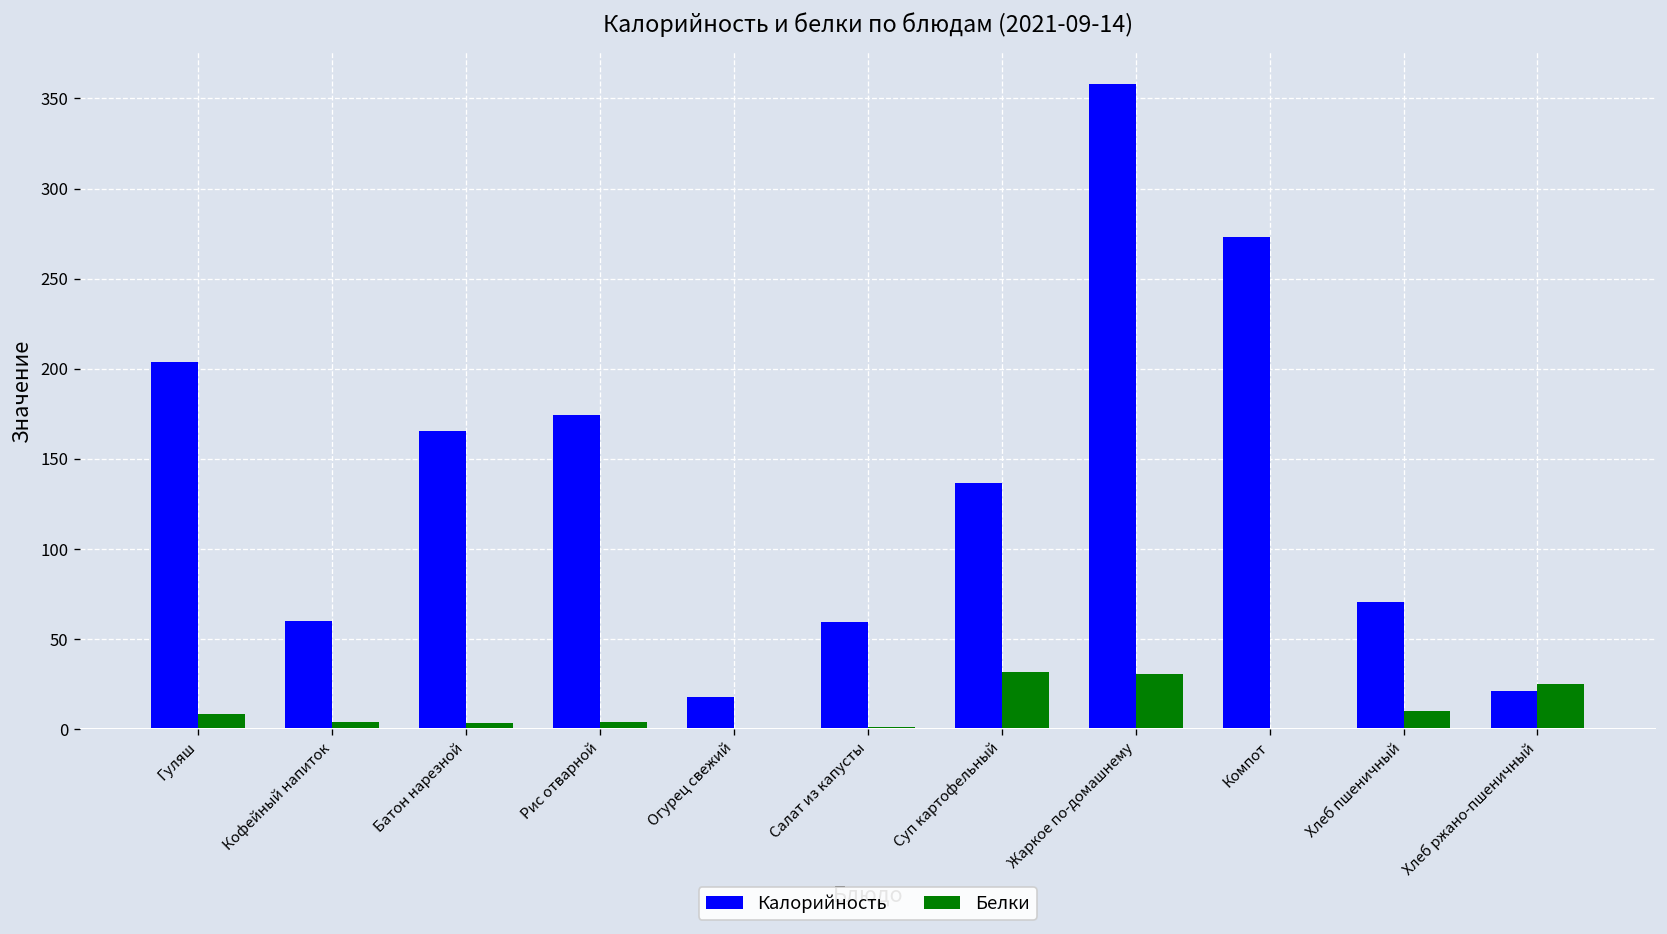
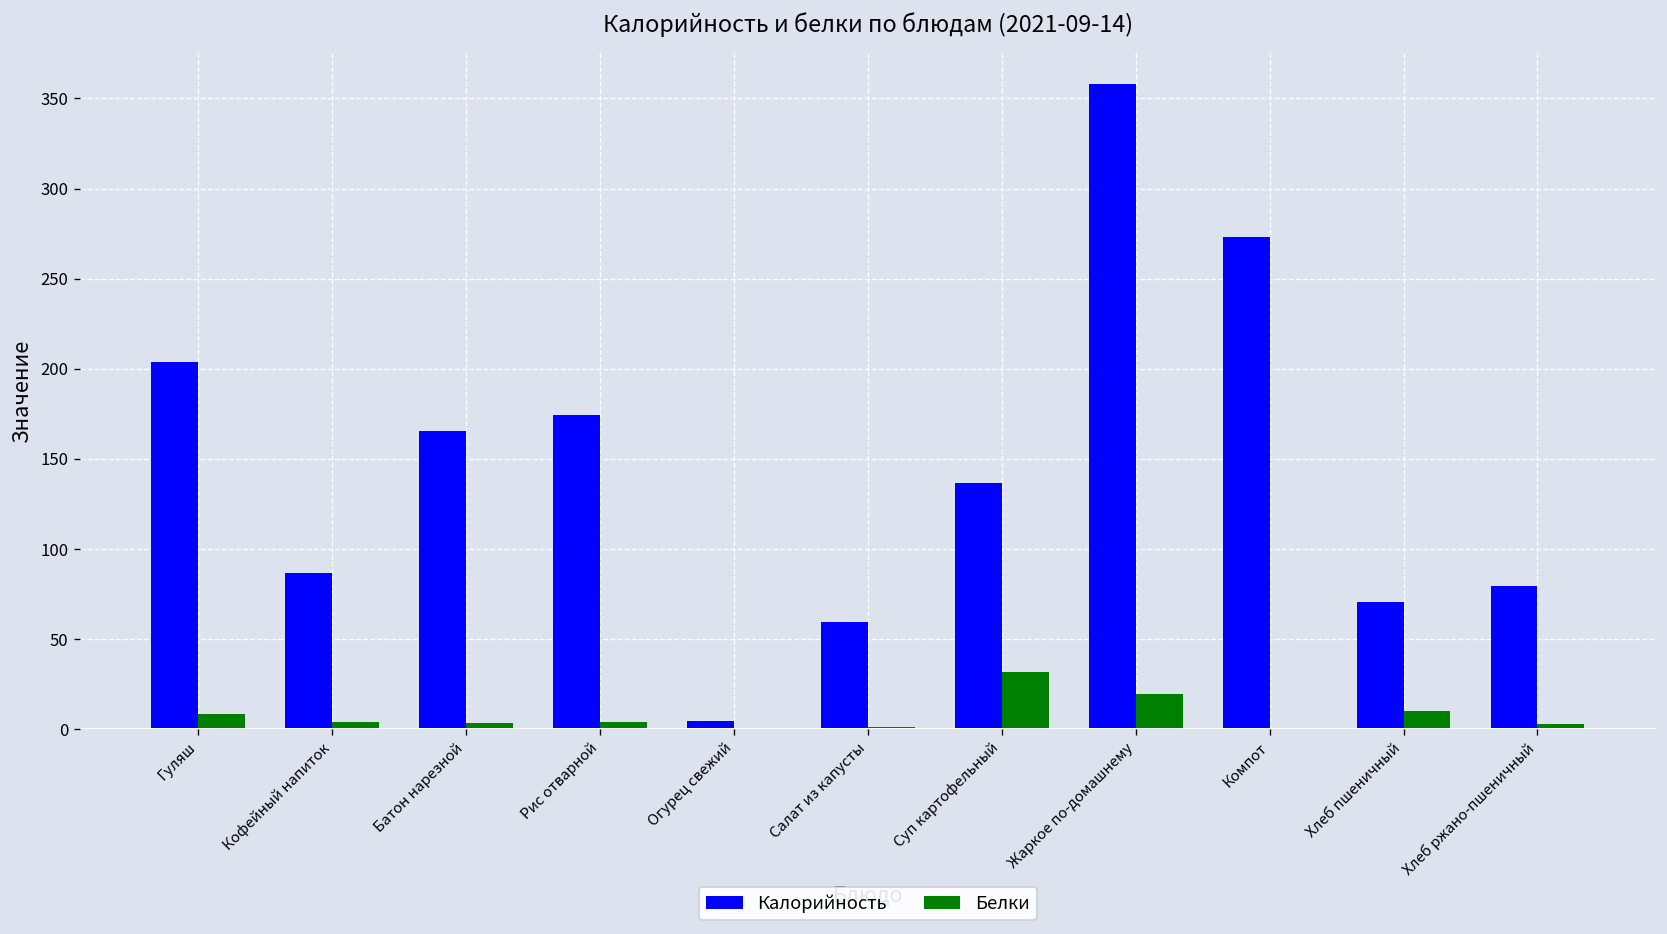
Калорийность, Кофейный напиток: 60 -> 87
Калорийность, Огурец свежий: 18 -> 4
Белки, Жаркое по-домашнему: 31 -> 19
Калорийность, Хлеб ржано-пшеничный: 21 -> 79
Белки, Хлеб ржано-пшеничный: 25 -> 3
